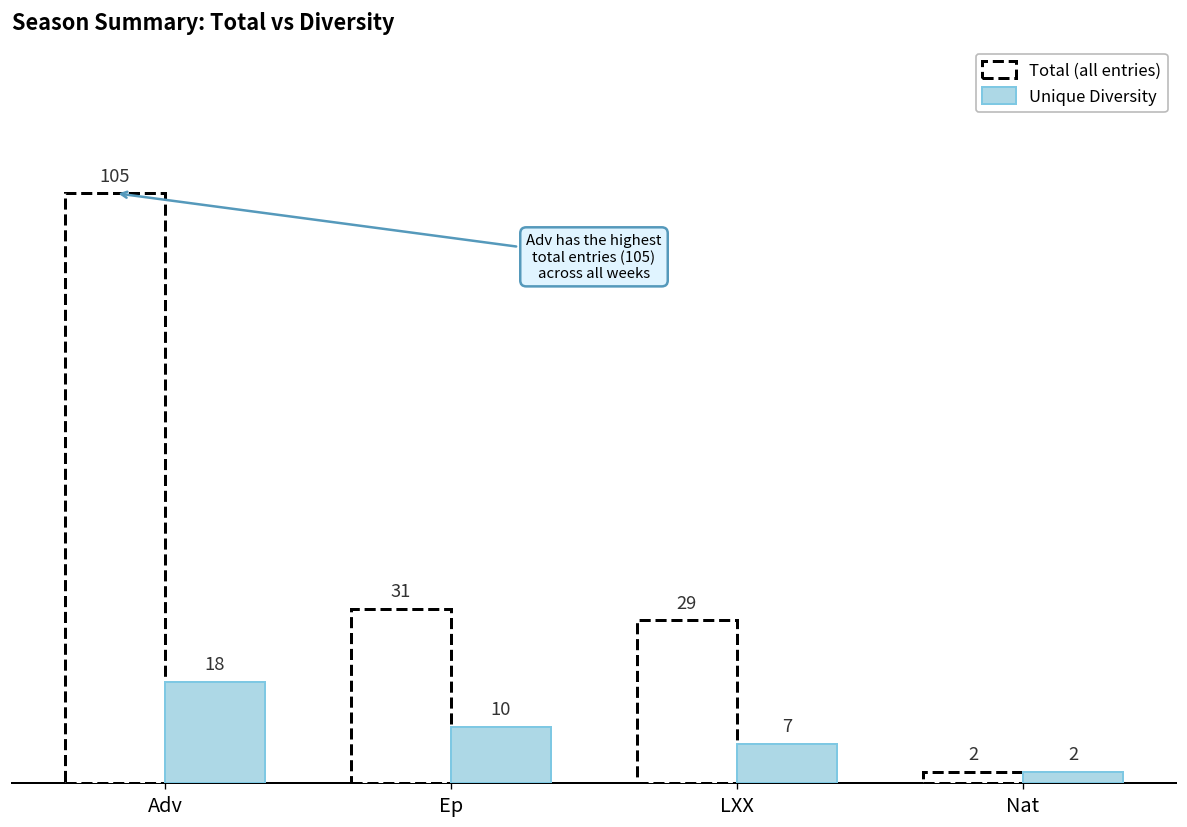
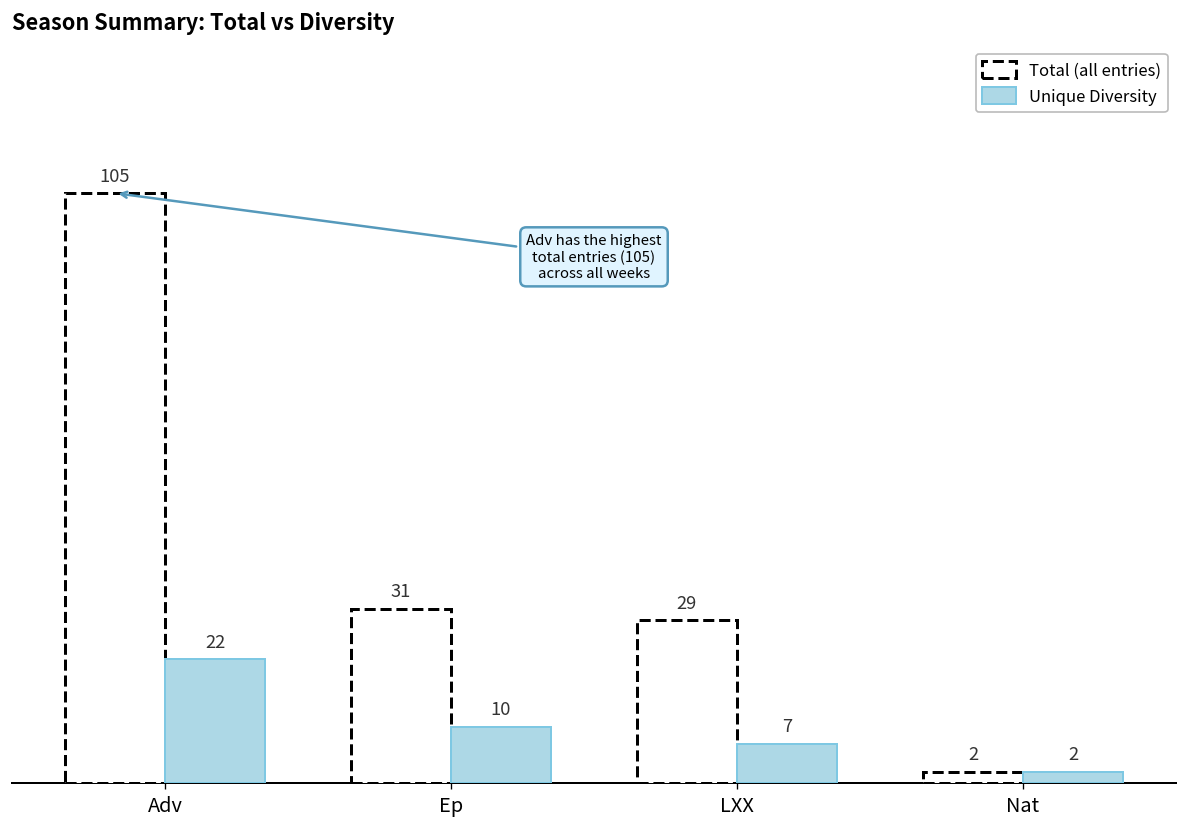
Unique Diversity, Adv: 18 -> 22
